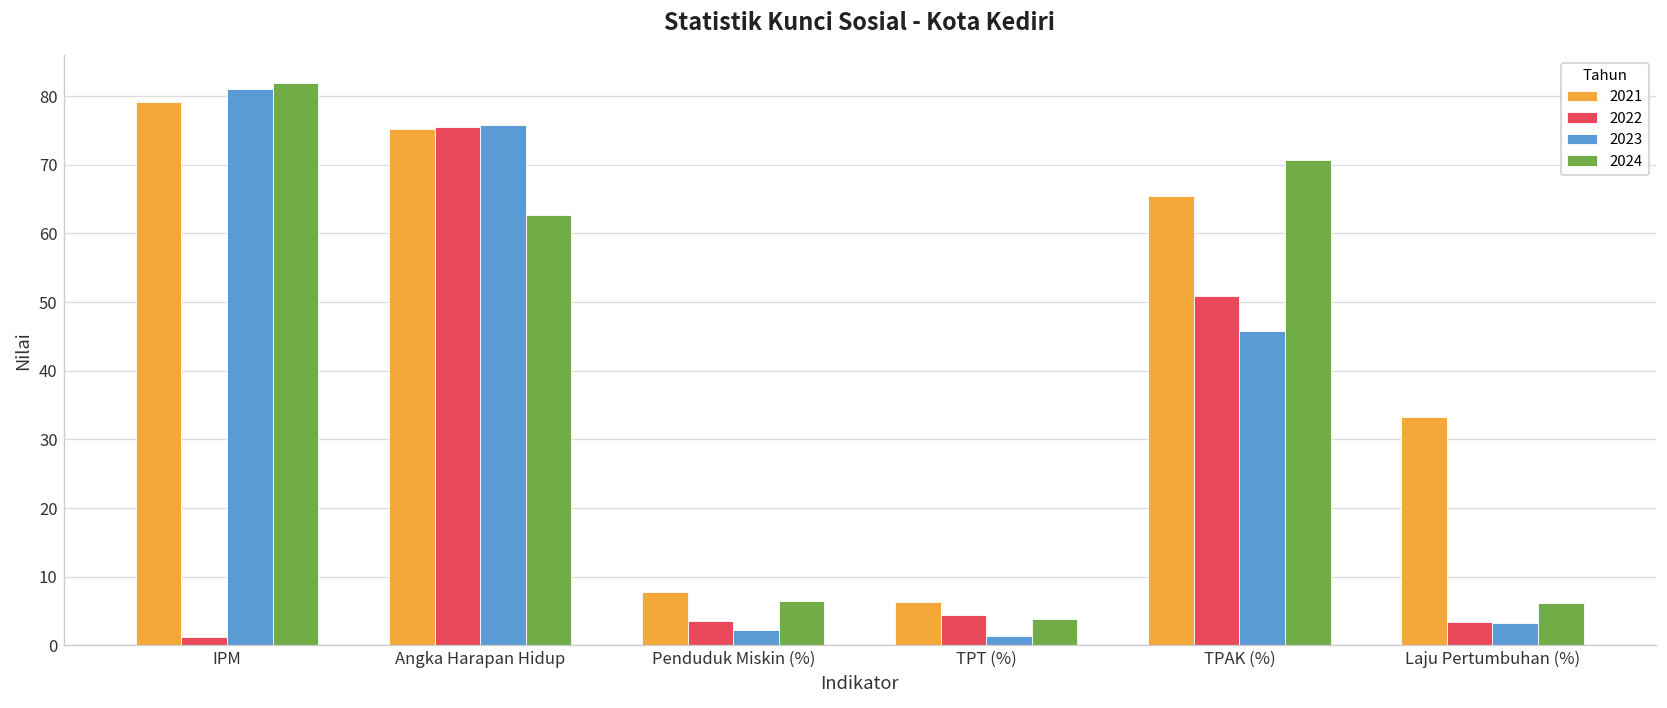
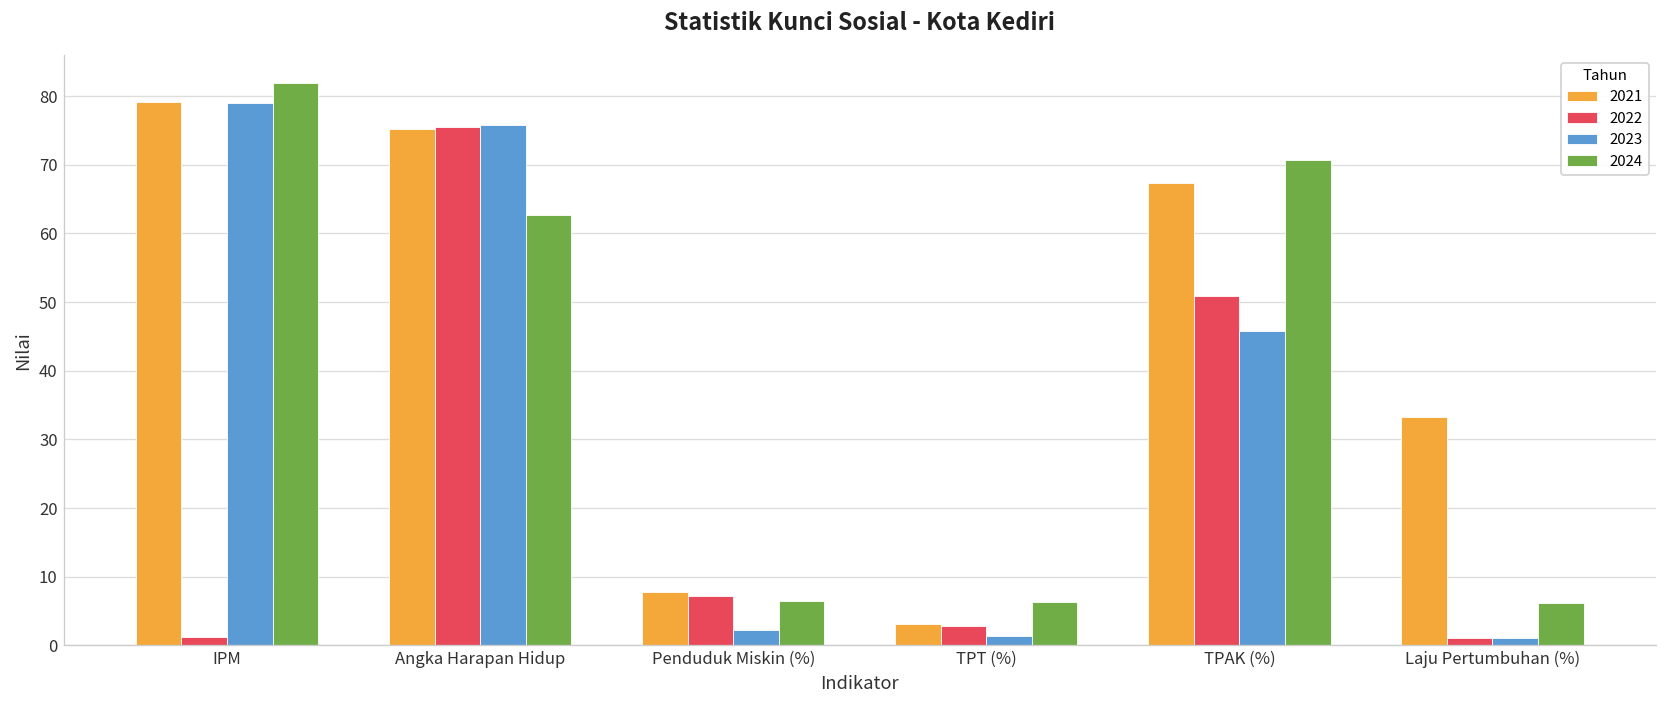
2023, IPM: 81 -> 79
2022, Penduduk Miskin (%): 4 -> 7
2021, TPT (%): 6 -> 3
2022, TPT (%): 4 -> 3
2024, TPT (%): 4 -> 6
2021, TPAK (%): 65 -> 67
2022, Laju Pertumbuhan (%): 3 -> 1
2023, Laju Pertumbuhan (%): 3 -> 1
